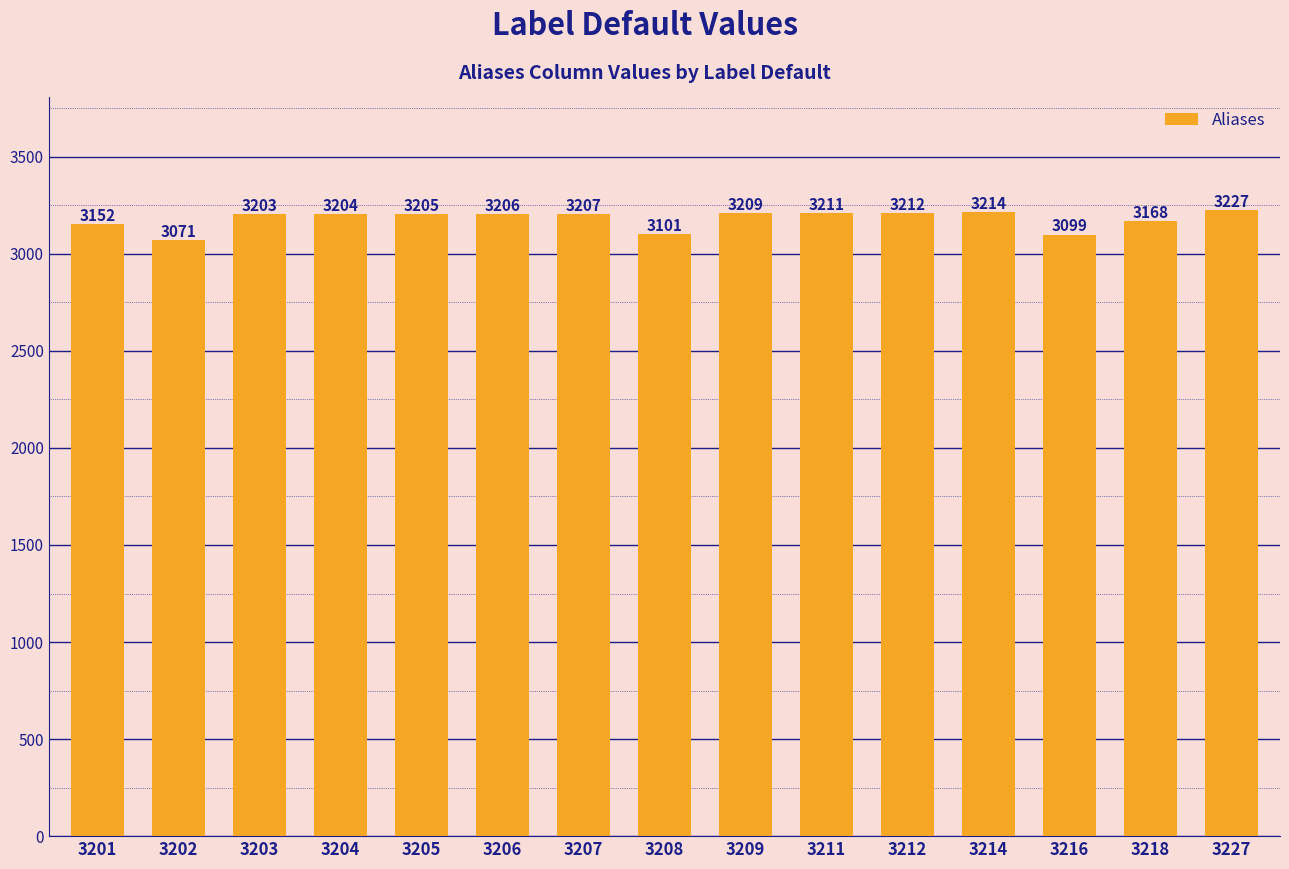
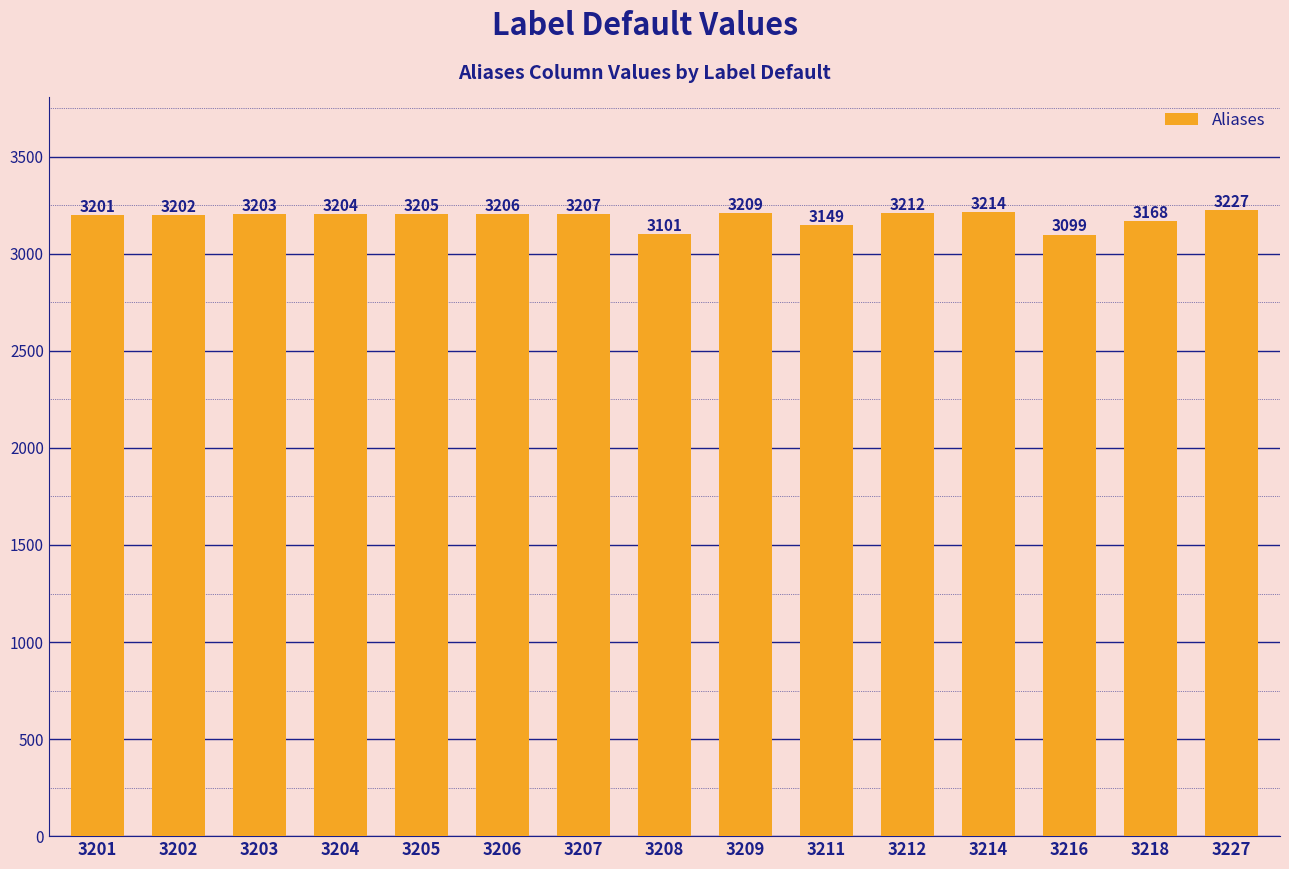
3201: 3152 -> 3201
3202: 3071 -> 3202
3211: 3211 -> 3149
